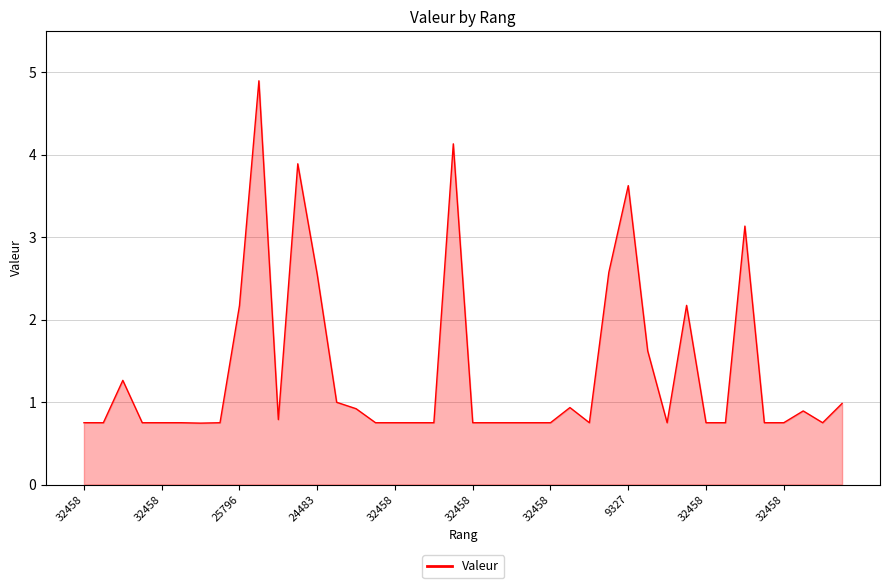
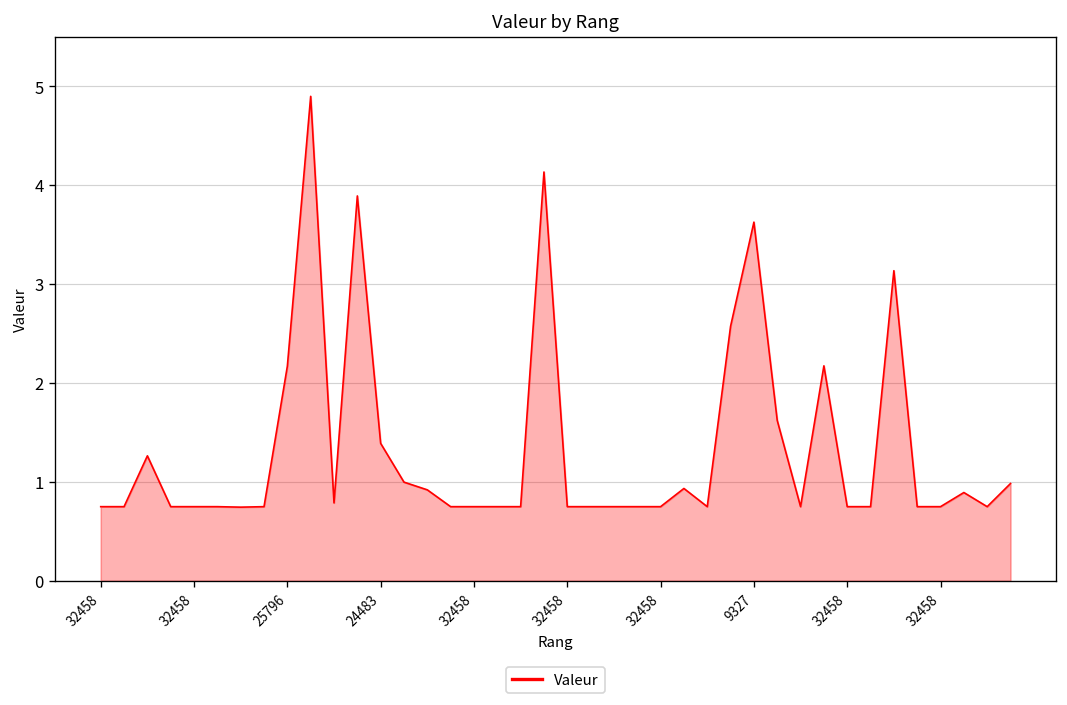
24483: 2.6 -> 1.4
